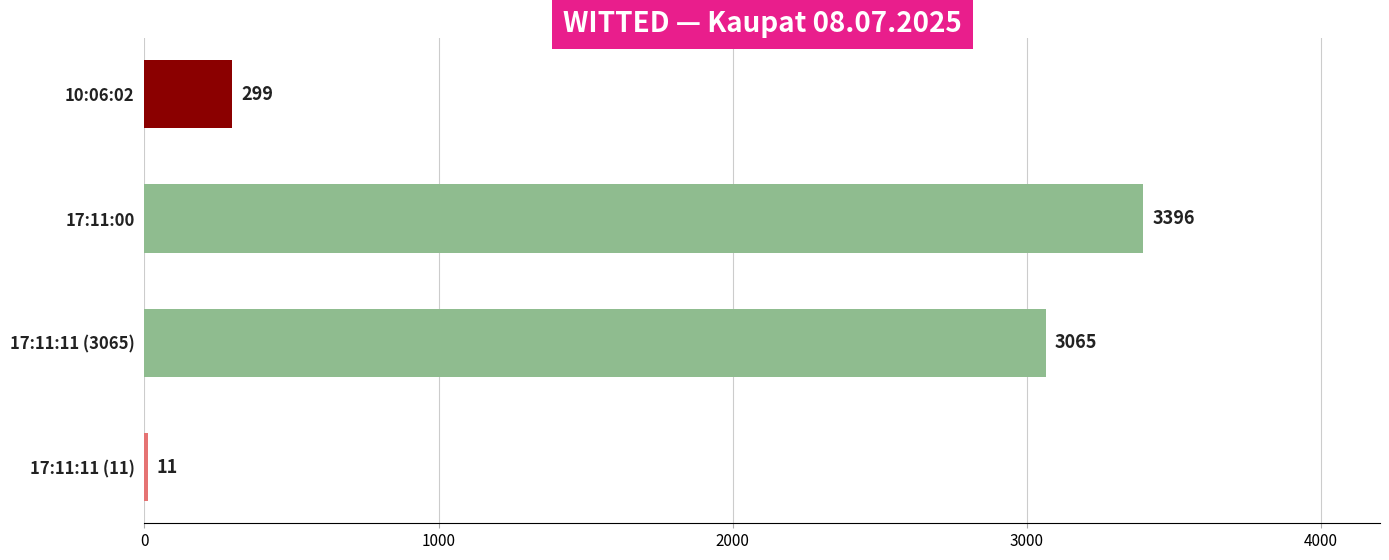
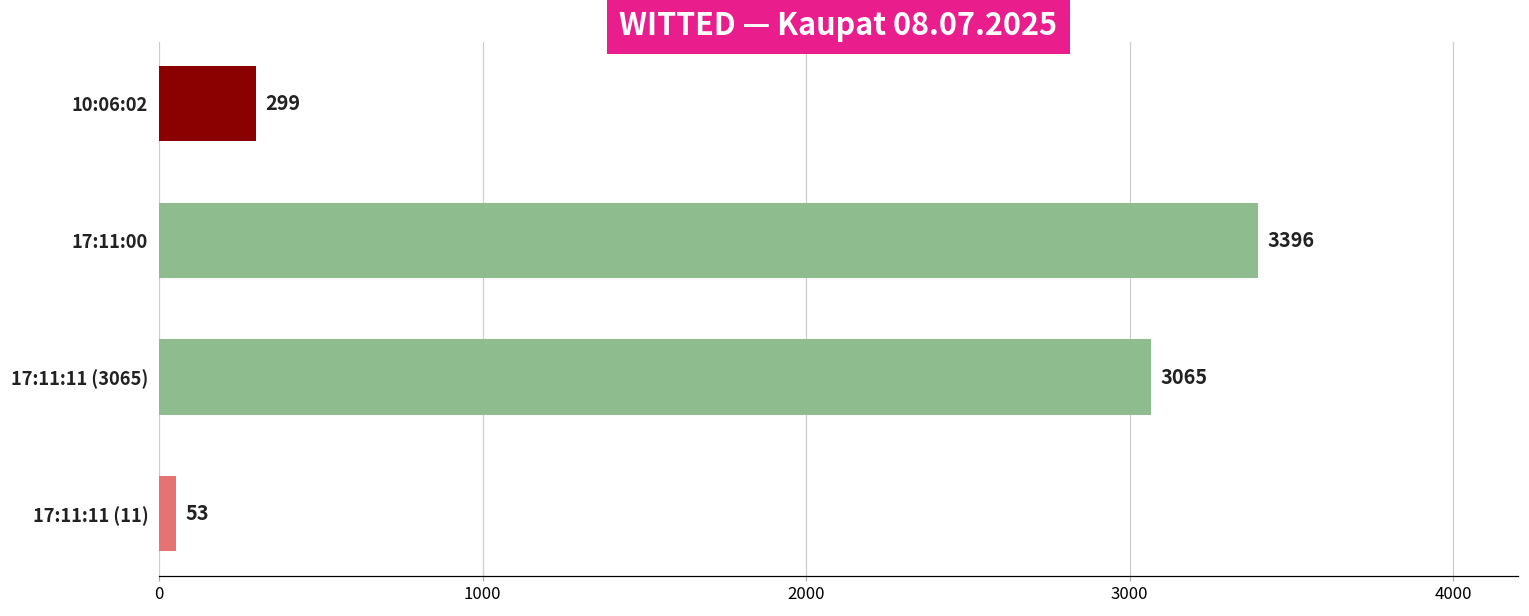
17:11:11 (11): 11 -> 53
